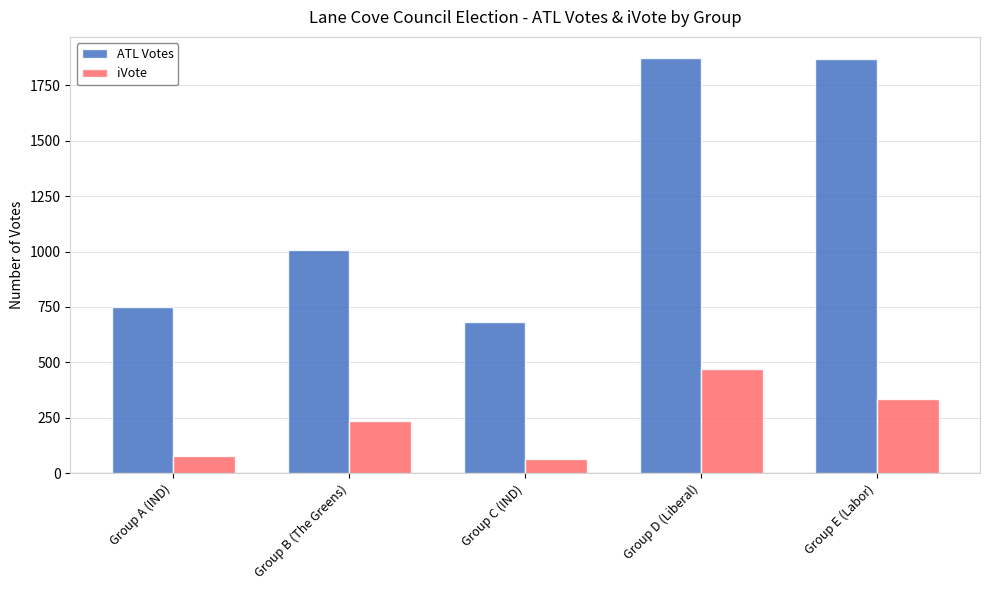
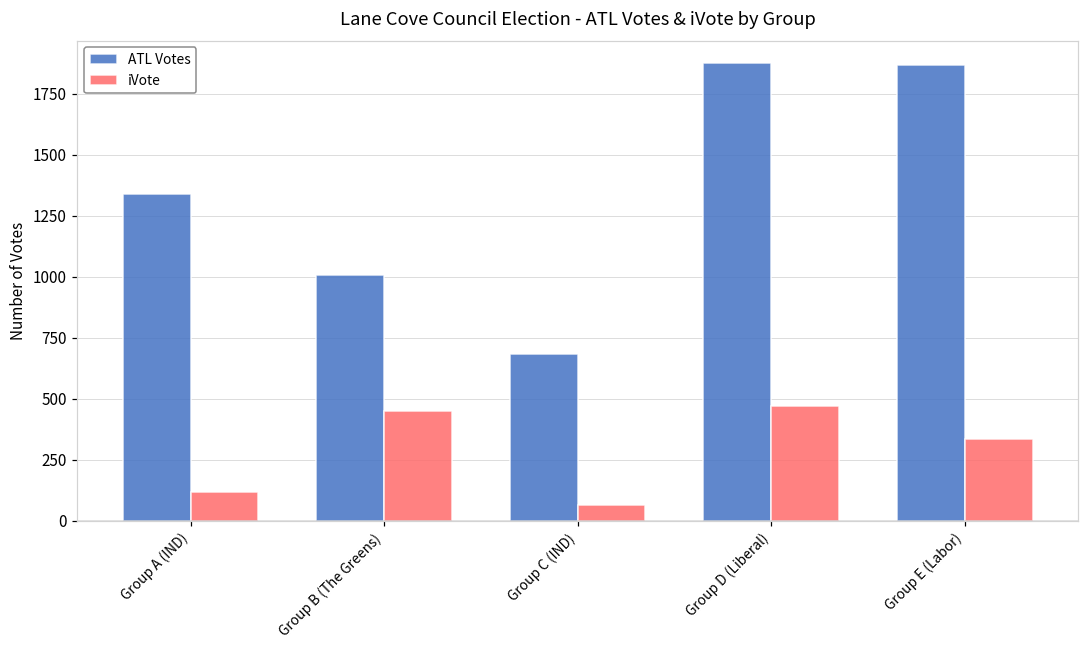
ATL Votes, Group A (IND): 750 -> 1340
iVote, Group A (IND): 80 -> 120
iVote, Group B (The Greens): 230 -> 450
